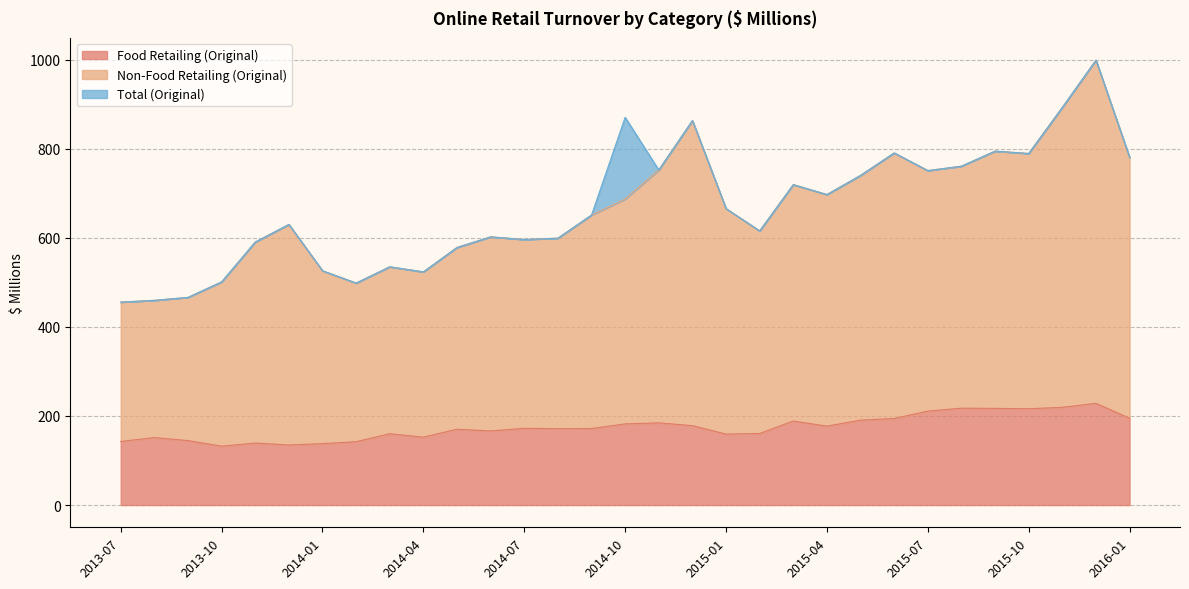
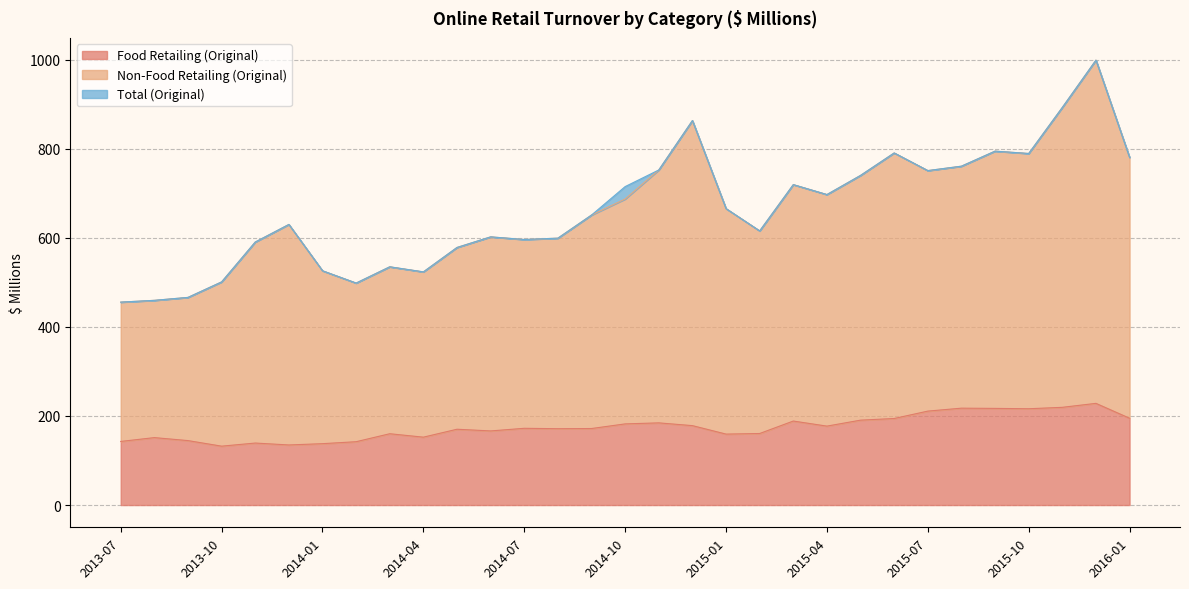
Total (Original), 2014-10: 870 -> 720
